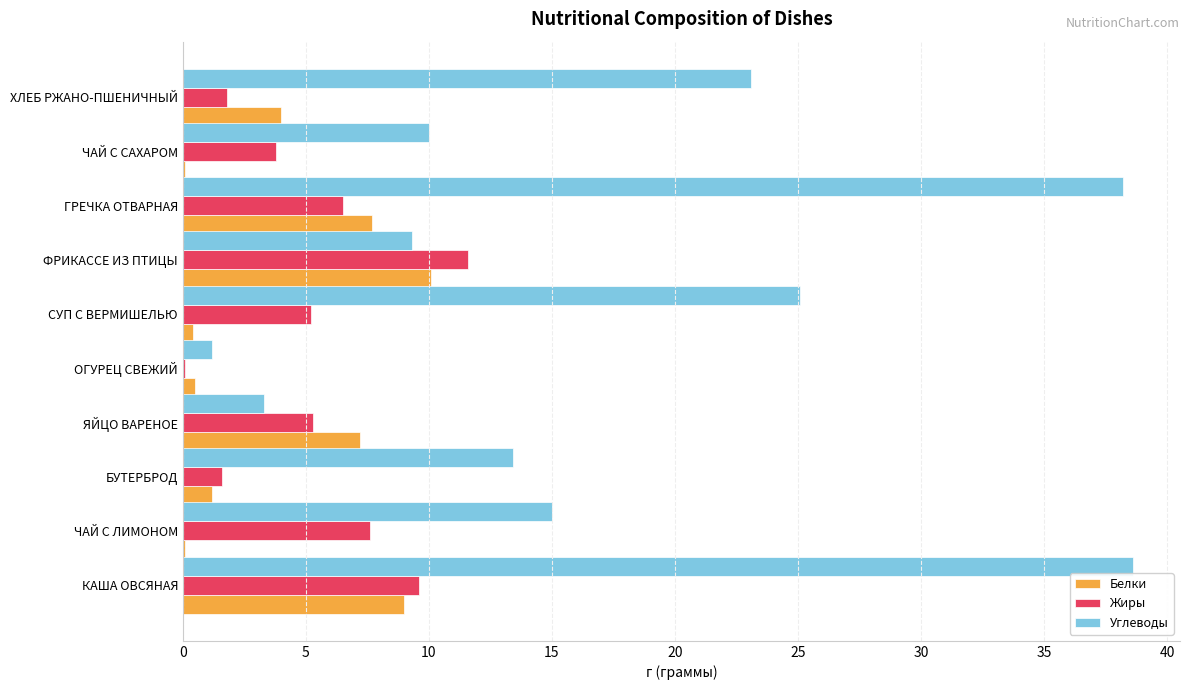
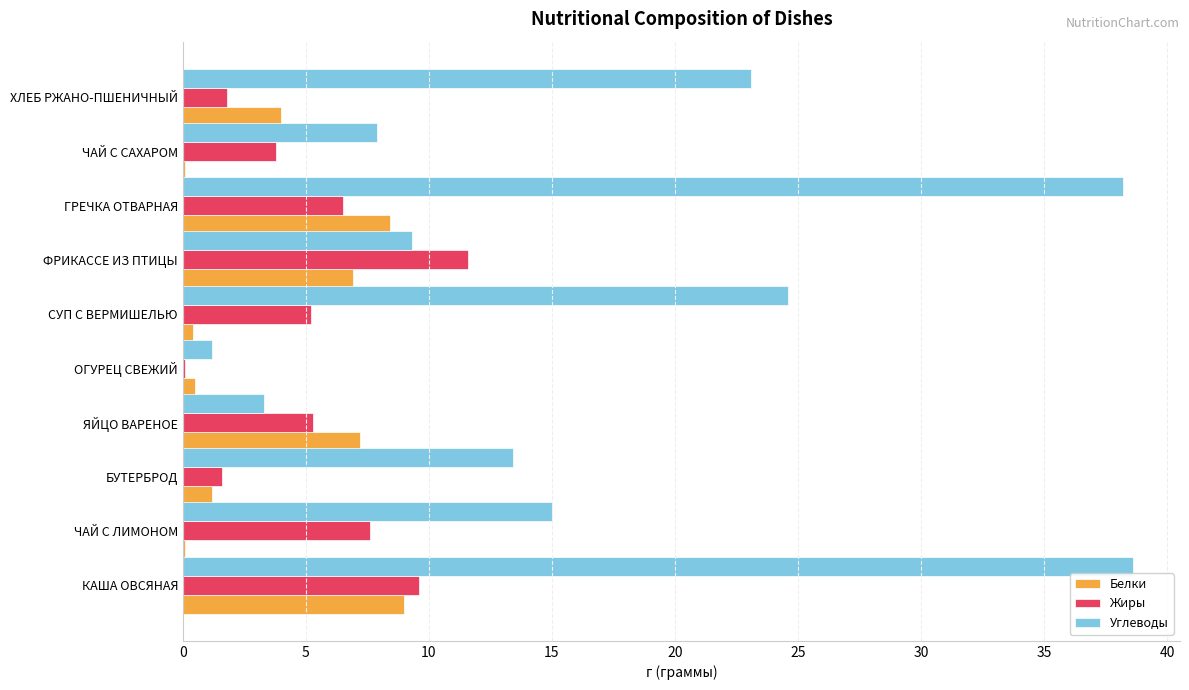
Углеводы, ЧАЙ С САХАРОМ: 10.0 -> 7.9
Белки, ГРЕЧКА ОТВАРНАЯ: 7.7 -> 8.4
Белки, ФРИКАССЕ ИЗ ПТИЦЫ: 10.1 -> 6.9
Углеводы, СУП С ВЕРМИШЕЛЬЮ: 25.1 -> 24.6
